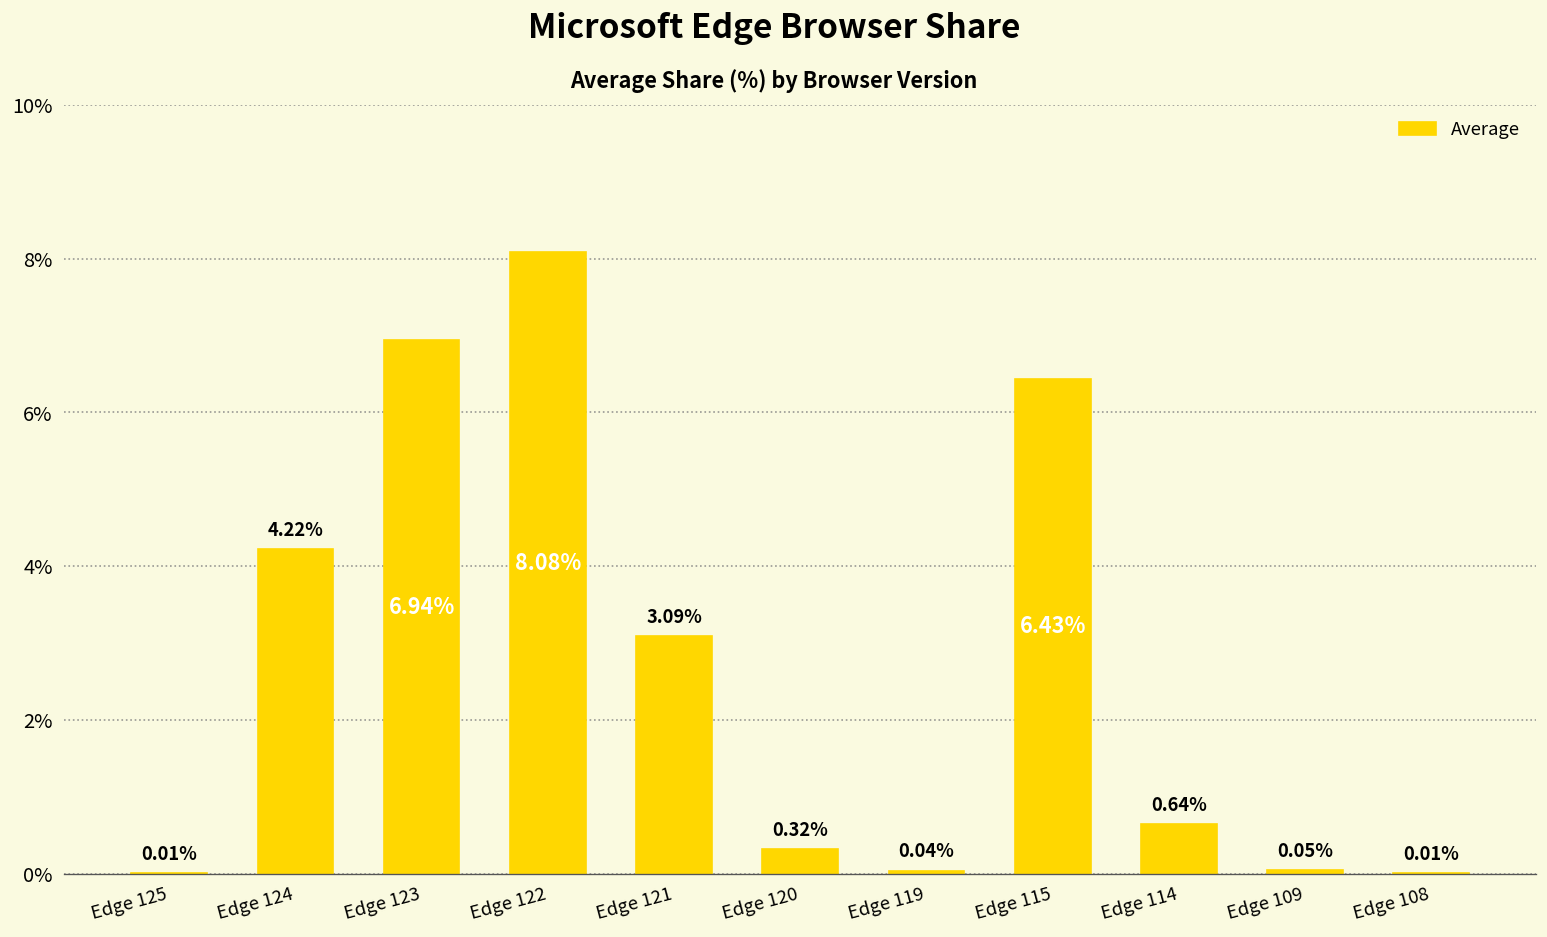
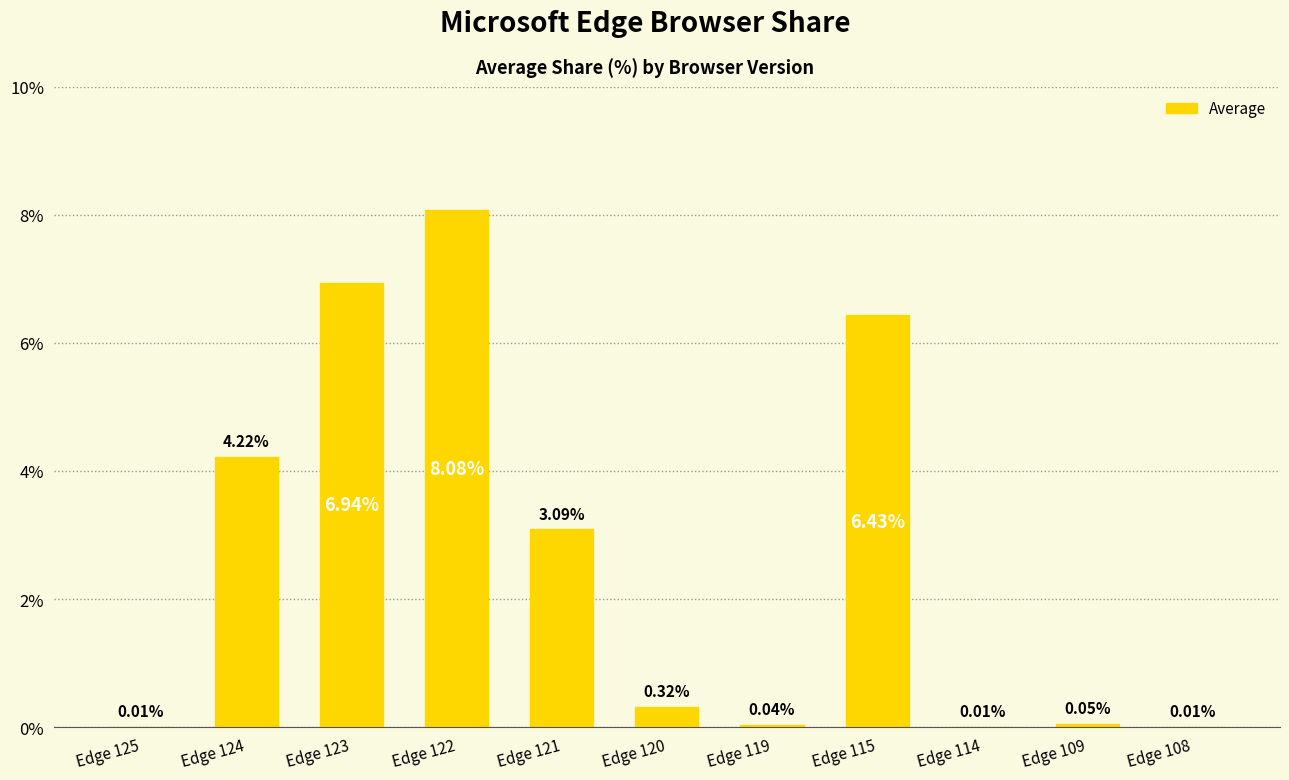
Edge 114: 0.64% -> 0.01%
